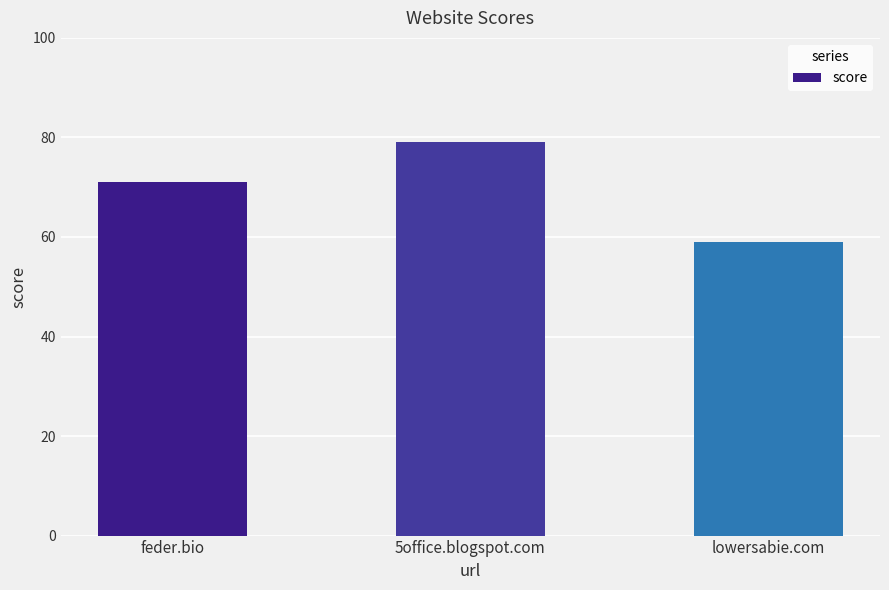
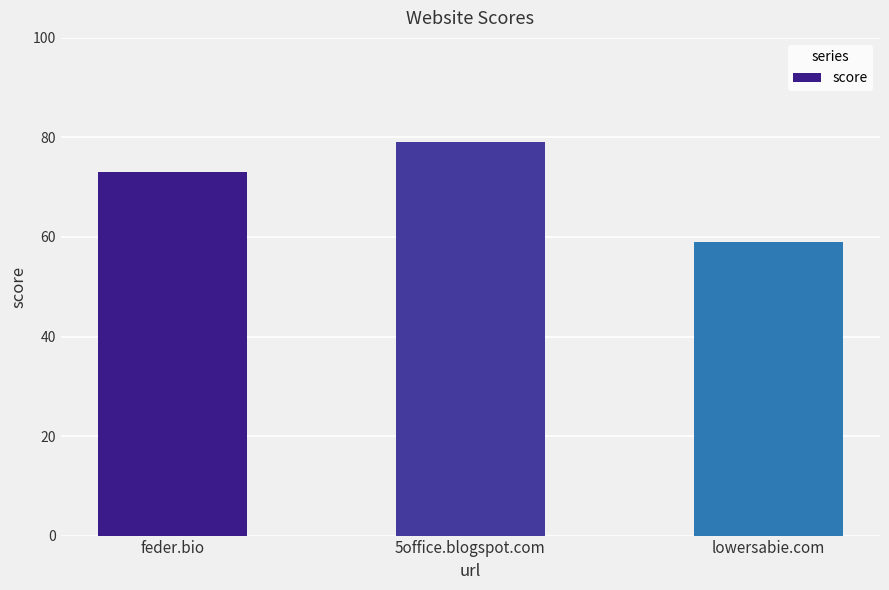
feder.bio: 71 -> 73
